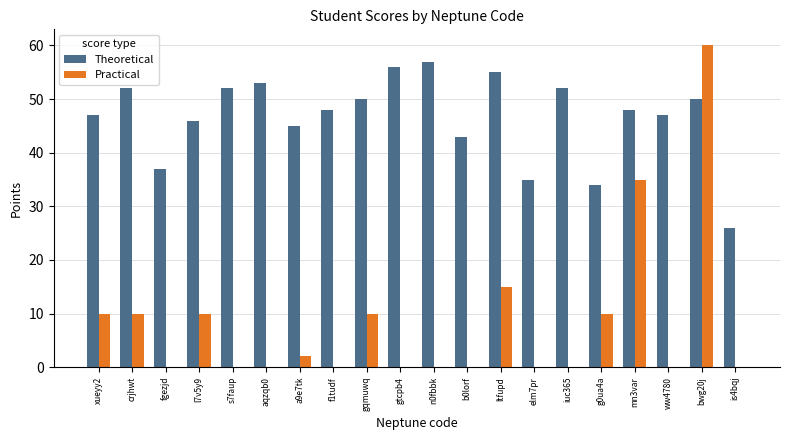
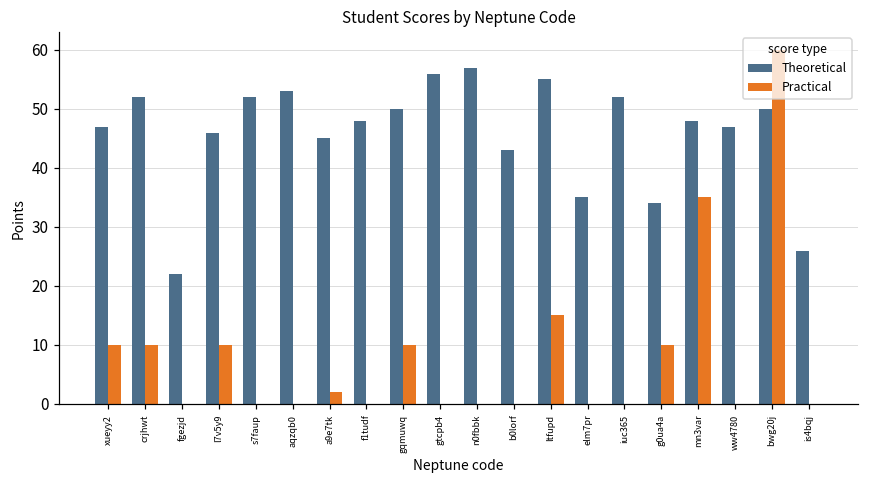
Theoretical, fgezjd: 37 -> 22
